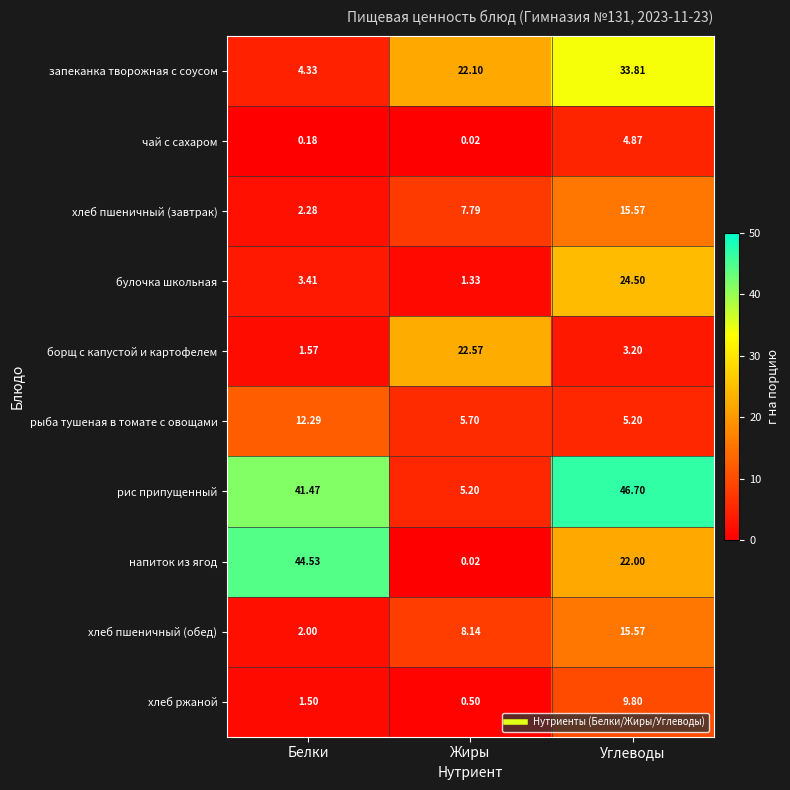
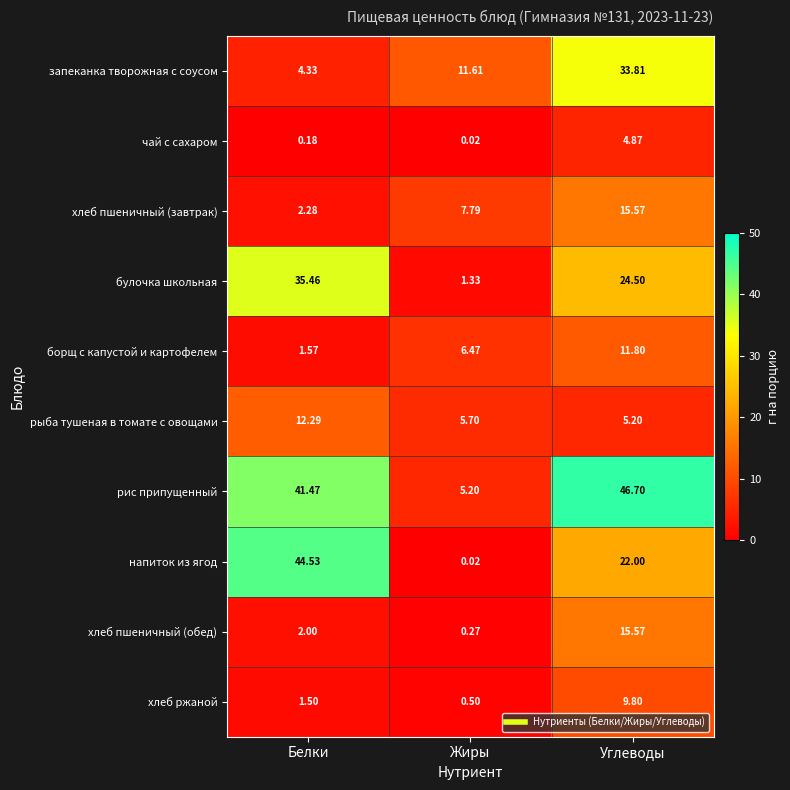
запеканка творожная с соусом, Жиры: 22.10 -> 11.61
булочка школьная, Белки: 3.41 -> 35.46
борщ с капустой и картофелем, Жиры: 22.57 -> 6.47
борщ с капустой и картофелем, Углеводы: 3.20 -> 11.80
хлеб пшеничный (обед), Жиры: 8.14 -> 0.27
